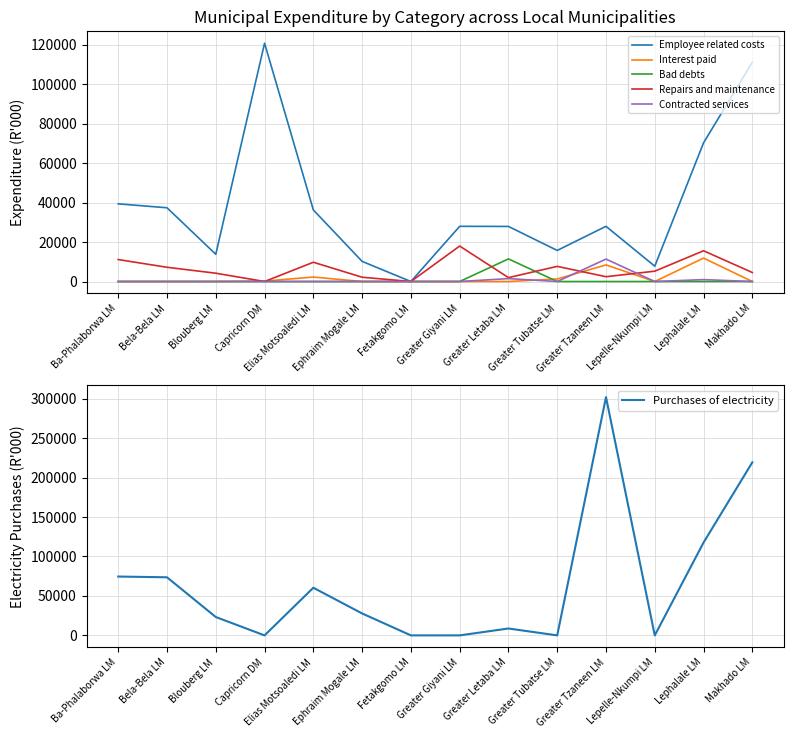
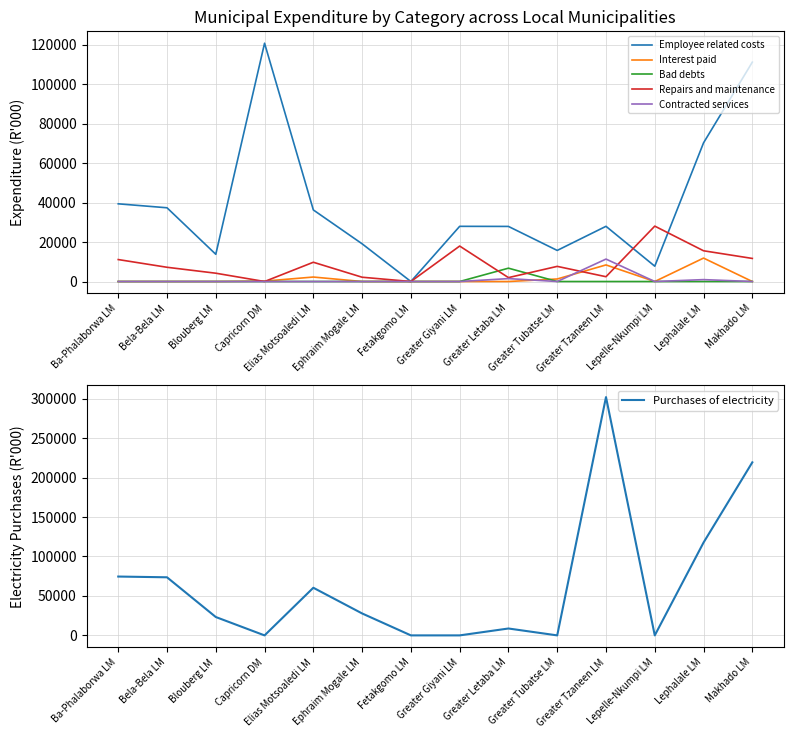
Municipal Expenditure by Category across Local Municipalities, Employee related costs, Ephraim Mogale LM: 10000 -> 19000
Municipal Expenditure by Category across Local Municipalities, Bad debts, Greater Letaba LM: 11000 -> 7000
Municipal Expenditure by Category across Local Municipalities, Repairs and maintenance, Lepelle-Nkumpi LM: 5000 -> 28000
Municipal Expenditure by Category across Local Municipalities, Repairs and maintenance, Makhado LM: 5000 -> 12000
